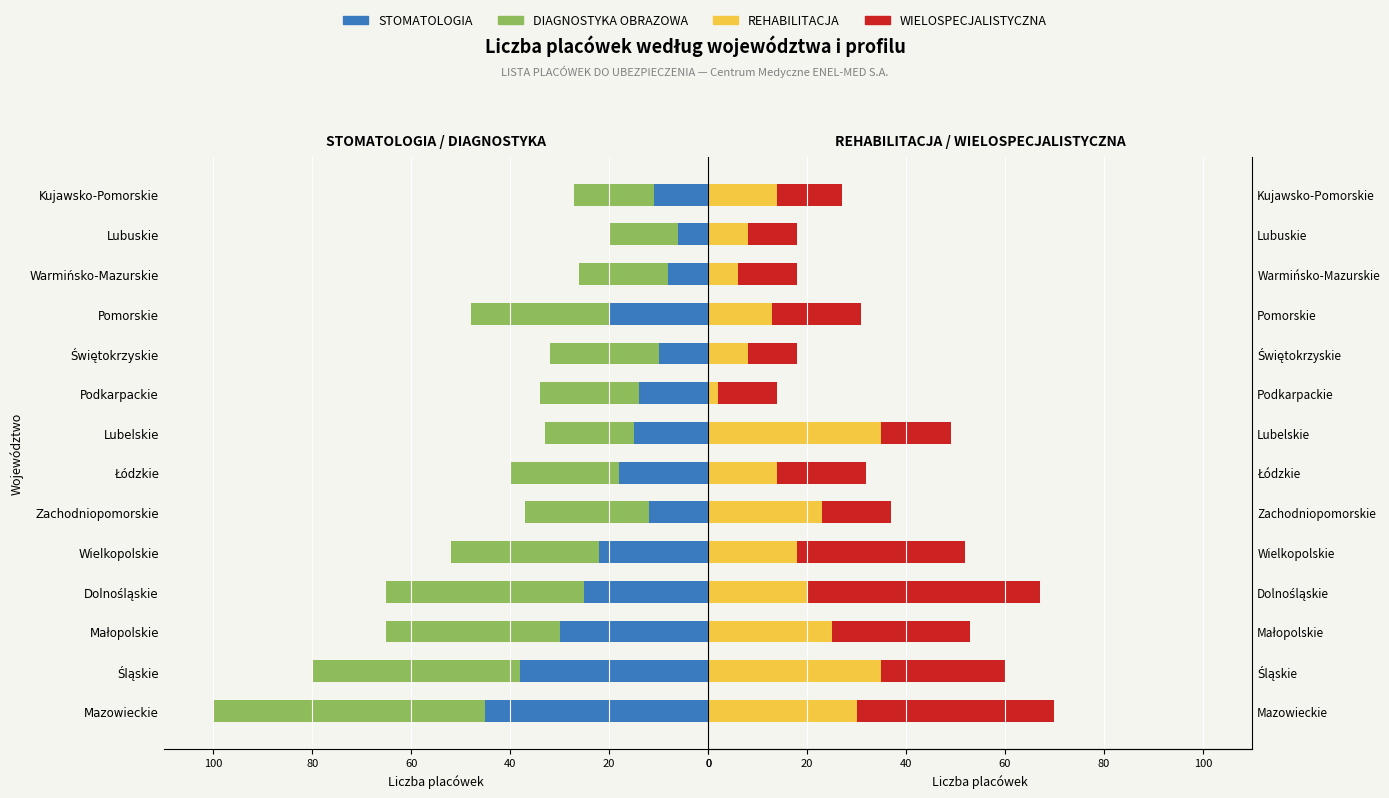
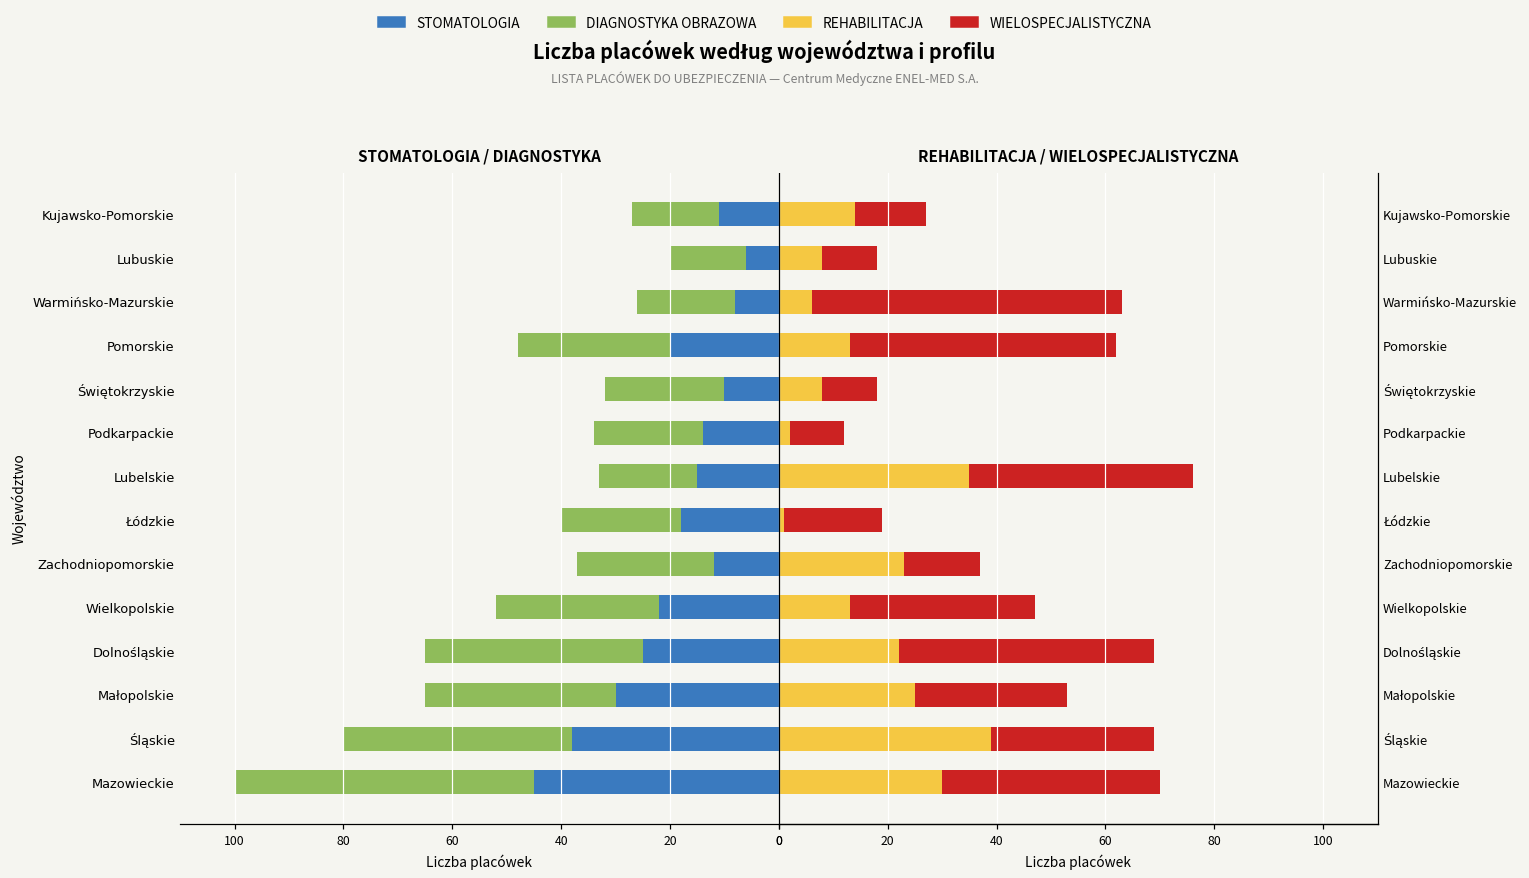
REHABILITACJA / WIELOSPECJALISTYCZNA, WIELOSPECJALISTYCZNA, Warmińsko-Mazurskie: 12 -> 57
REHABILITACJA / WIELOSPECJALISTYCZNA, WIELOSPECJALISTYCZNA, Pomorskie: 18 -> 49
REHABILITACJA / WIELOSPECJALISTYCZNA, WIELOSPECJALISTYCZNA, Podkarpackie: 12 -> 10
REHABILITACJA / WIELOSPECJALISTYCZNA, WIELOSPECJALISTYCZNA, Lubelskie: 14 -> 41
REHABILITACJA / WIELOSPECJALISTYCZNA, REHABILITACJA, Łódzkie: 14 -> 1
REHABILITACJA / WIELOSPECJALISTYCZNA, REHABILITACJA, Wielkopolskie: 18 -> 13
REHABILITACJA / WIELOSPECJALISTYCZNA, REHABILITACJA, Dolnośląskie: 20 -> 22
REHABILITACJA / WIELOSPECJALISTYCZNA, REHABILITACJA, Śląskie: 35 -> 39
REHABILITACJA / WIELOSPECJALISTYCZNA, WIELOSPECJALISTYCZNA, Śląskie: 25 -> 30
